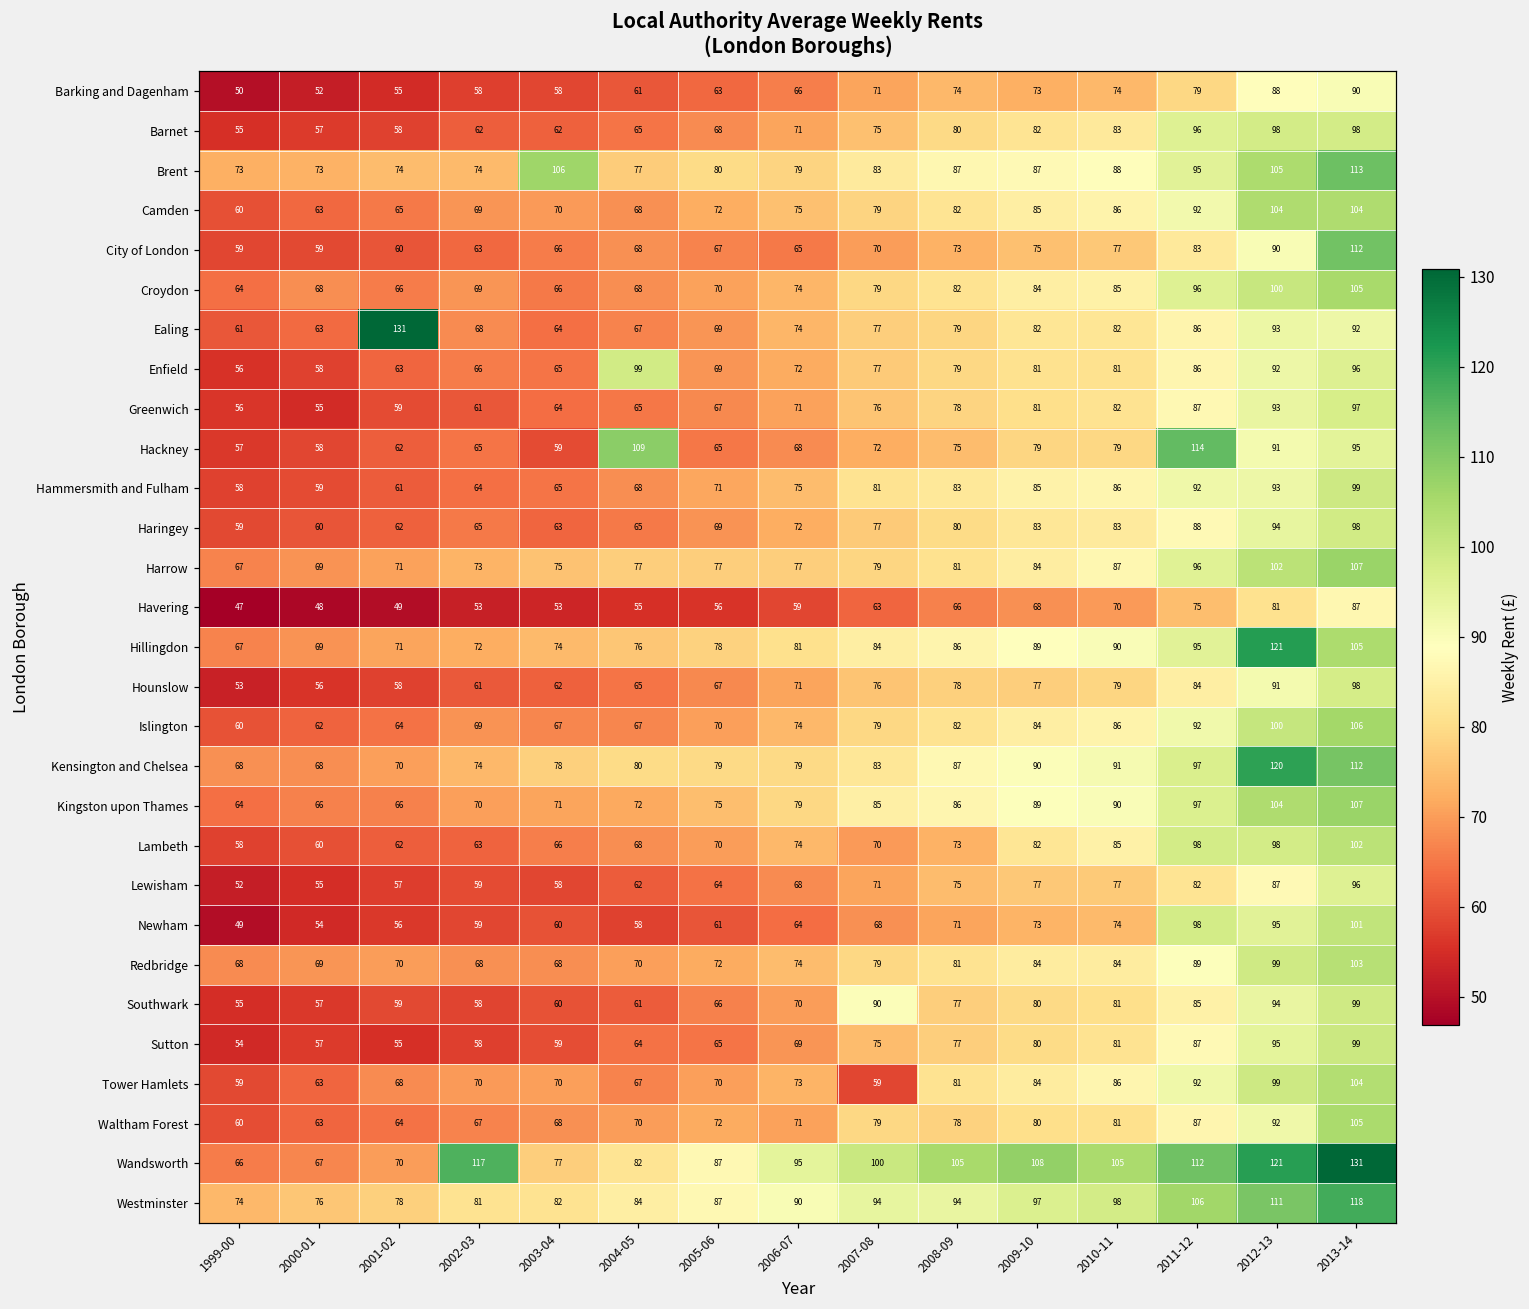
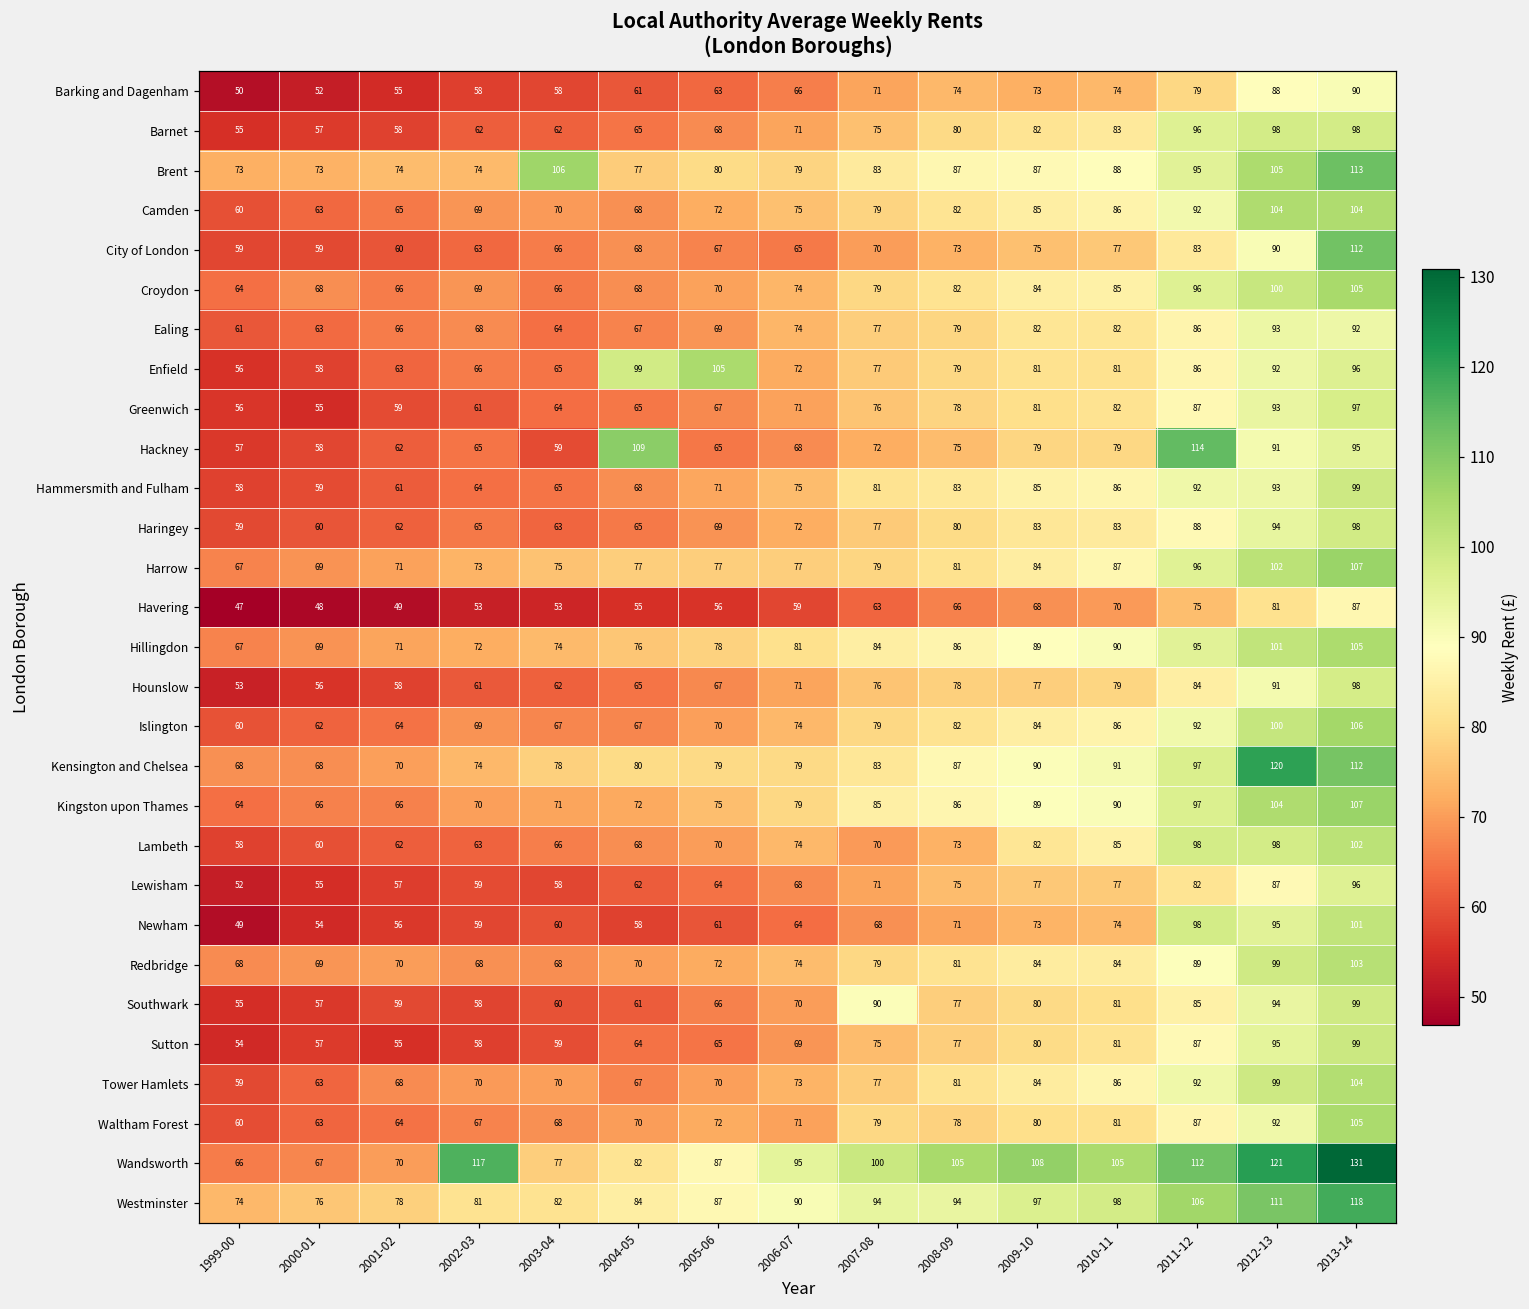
Ealing, 2001-02: 131 -> 66
Enfield, 2005-06: 69 -> 105
Hillingdon, 2012-13: 121 -> 101
Tower Hamlets, 2007-08: 59 -> 77
